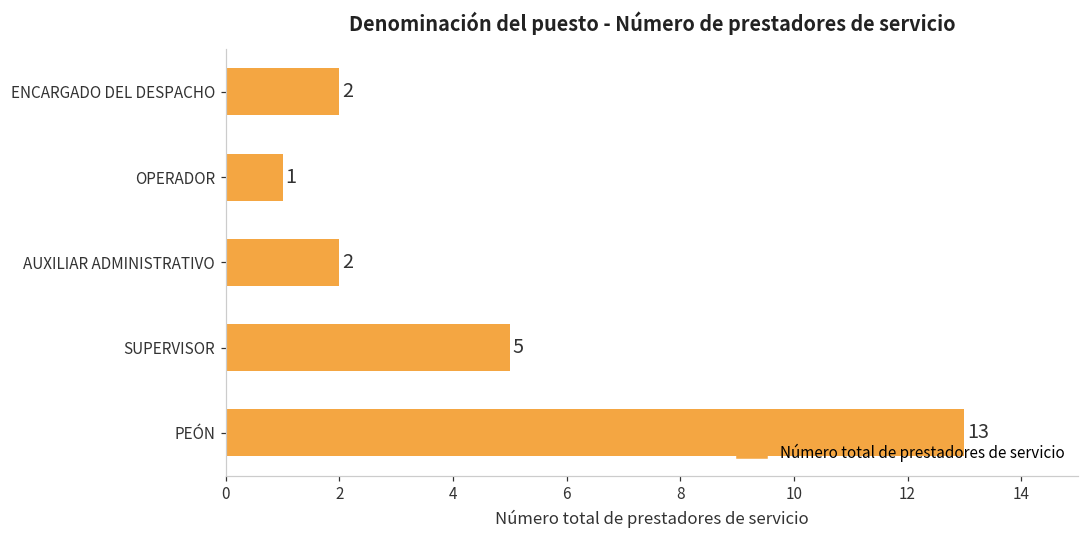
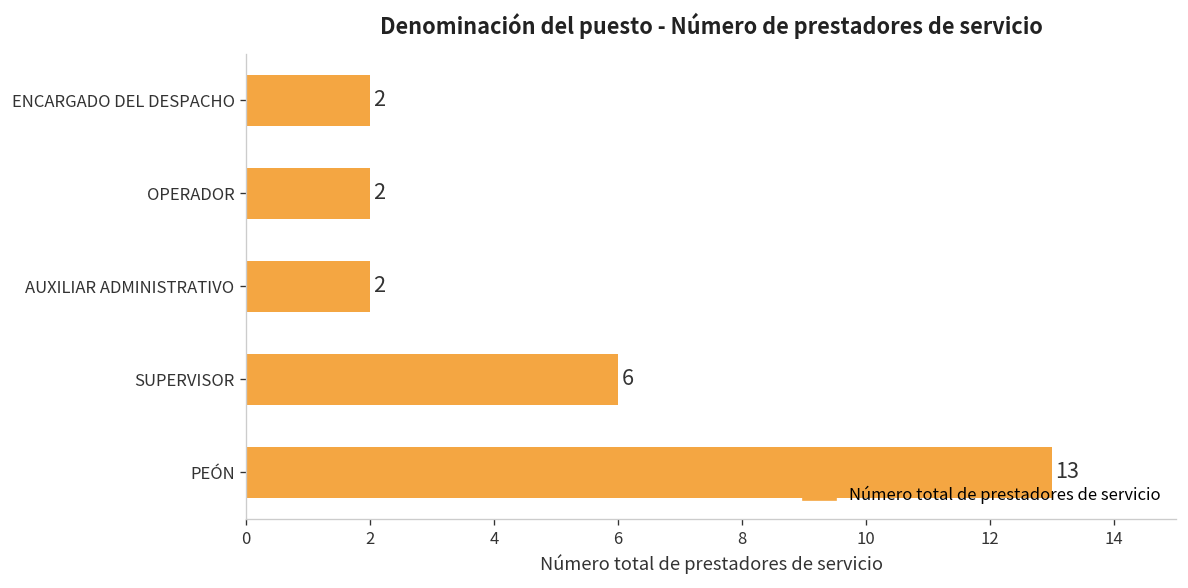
OPERADOR: 1 -> 2
SUPERVISOR: 5 -> 6
